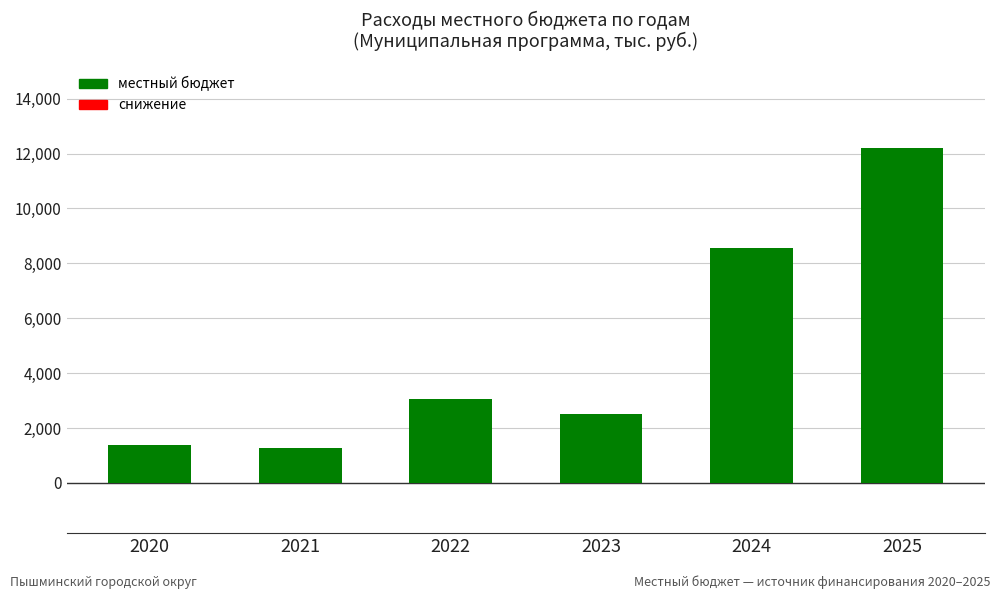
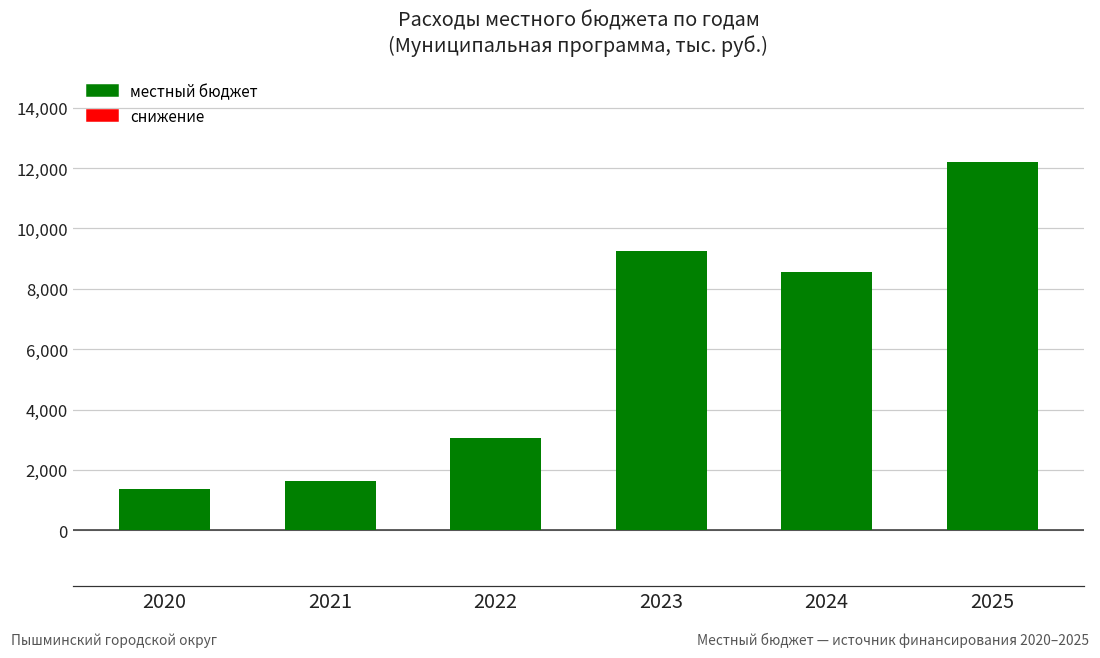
2021: 1,300 -> 1,600
2023: 2,500 -> 9,200
